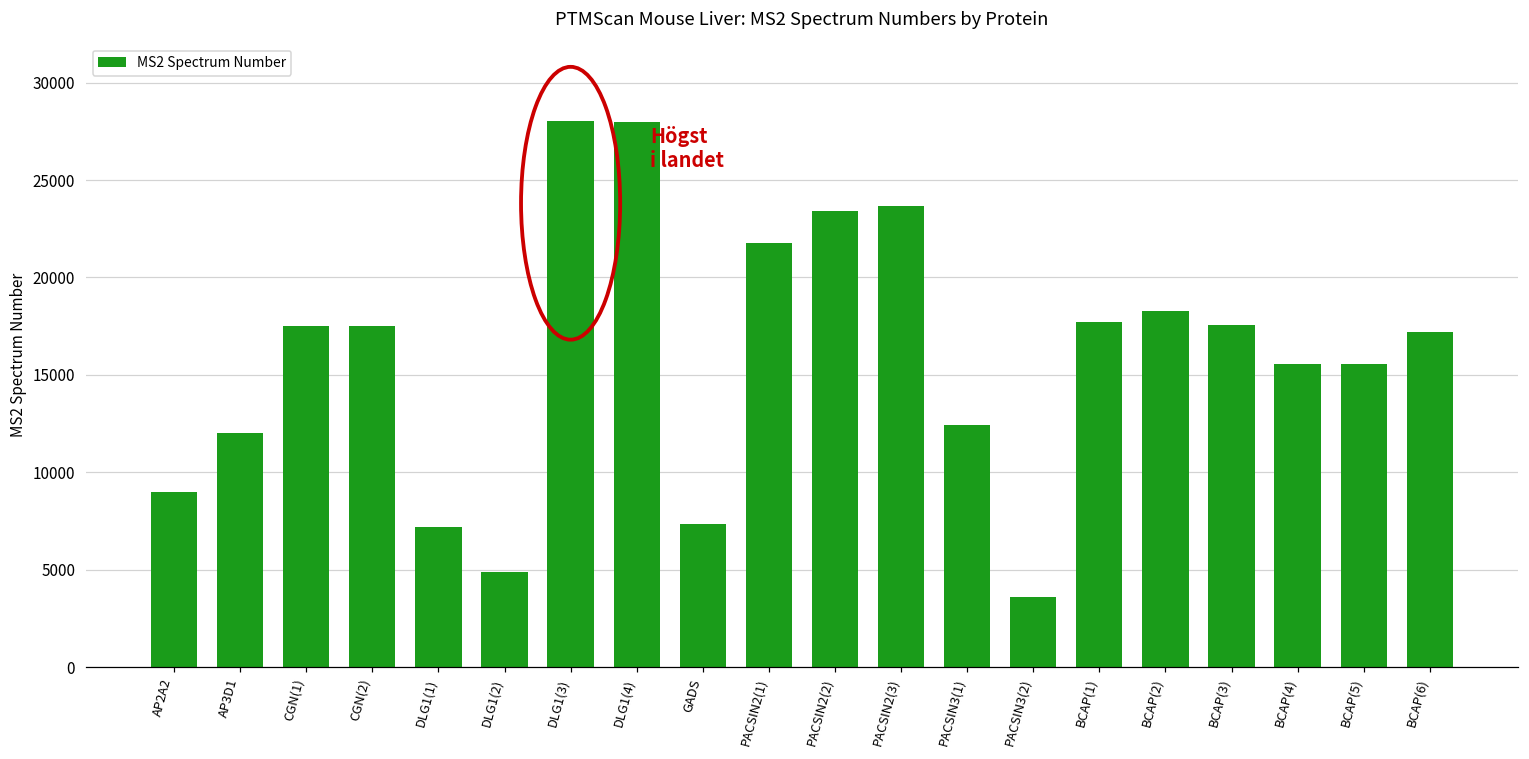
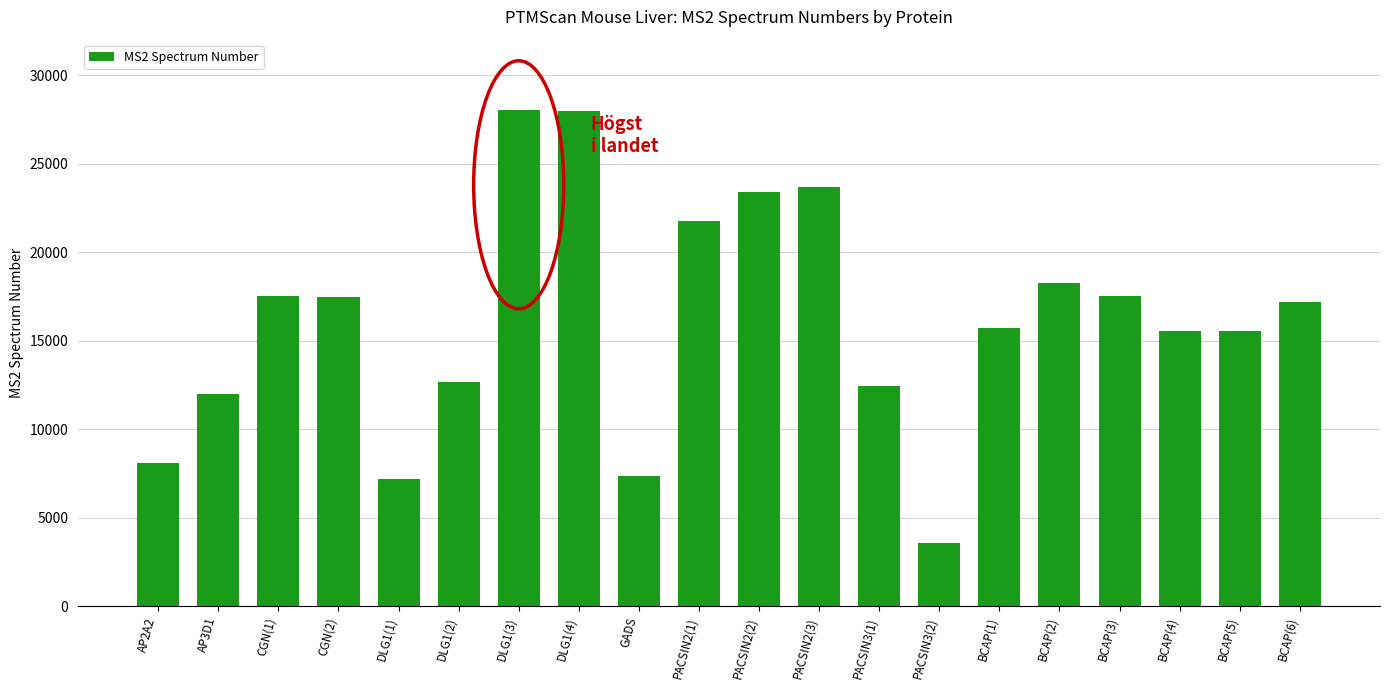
AP2A2: 9000 -> 8100
DLG1(2): 4900 -> 12700
BCAP(1): 17700 -> 15700
